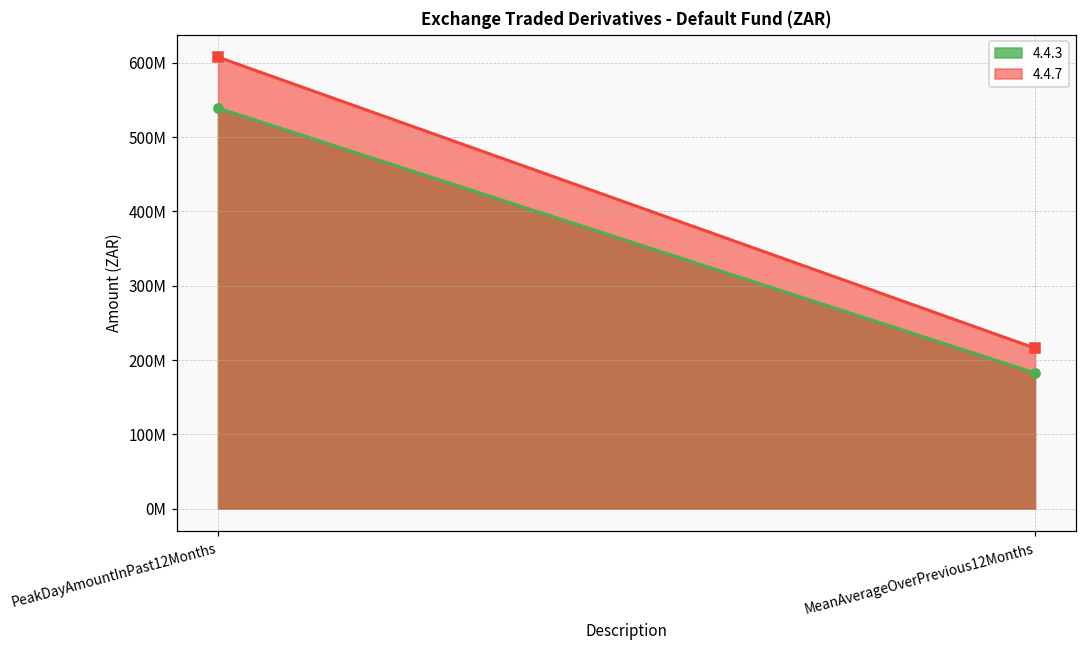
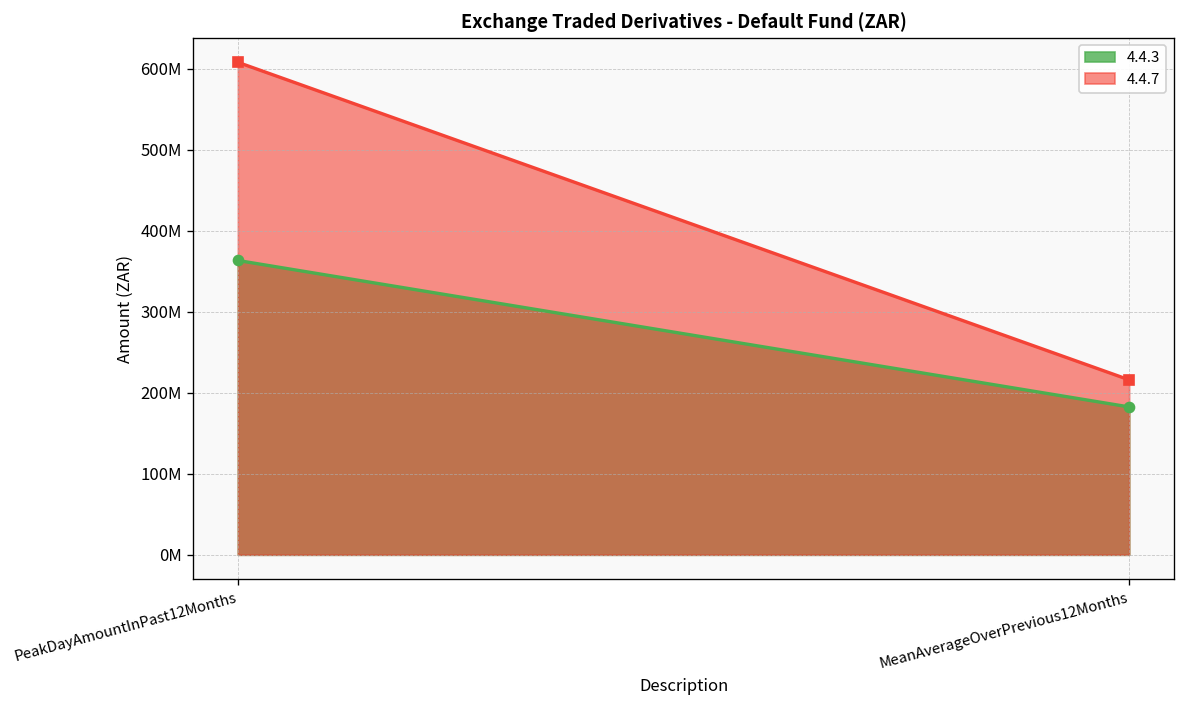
4.4.3, PeakDayAmountInPast12Months: 540000000 -> 360000000
